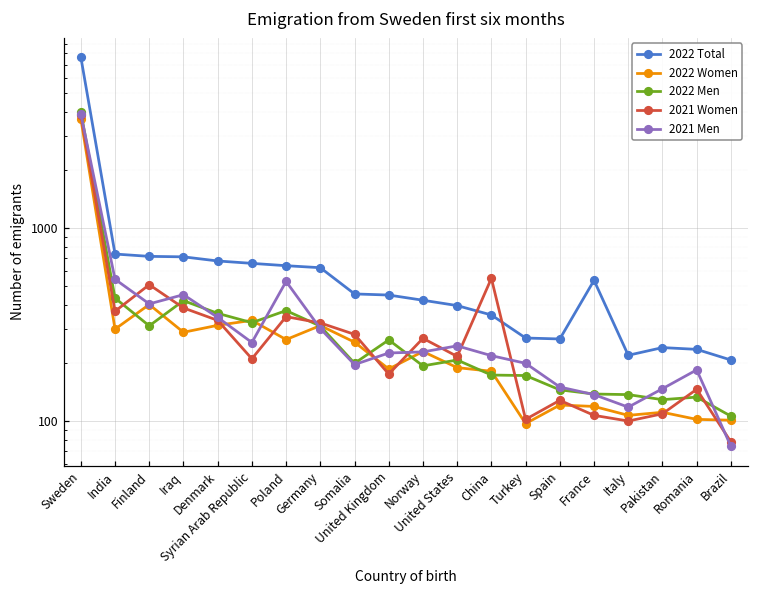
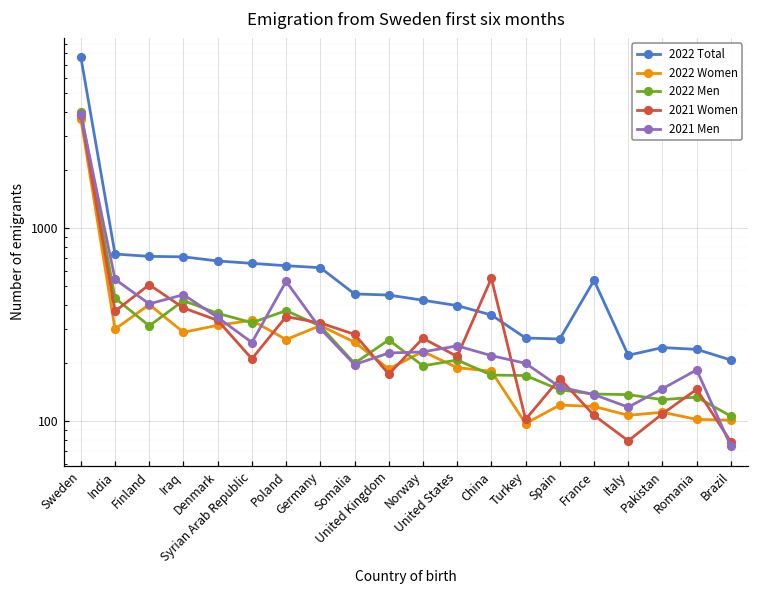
2021 Women, Spain: 130 -> 170
2021 Women, Italy: 100 -> 80
